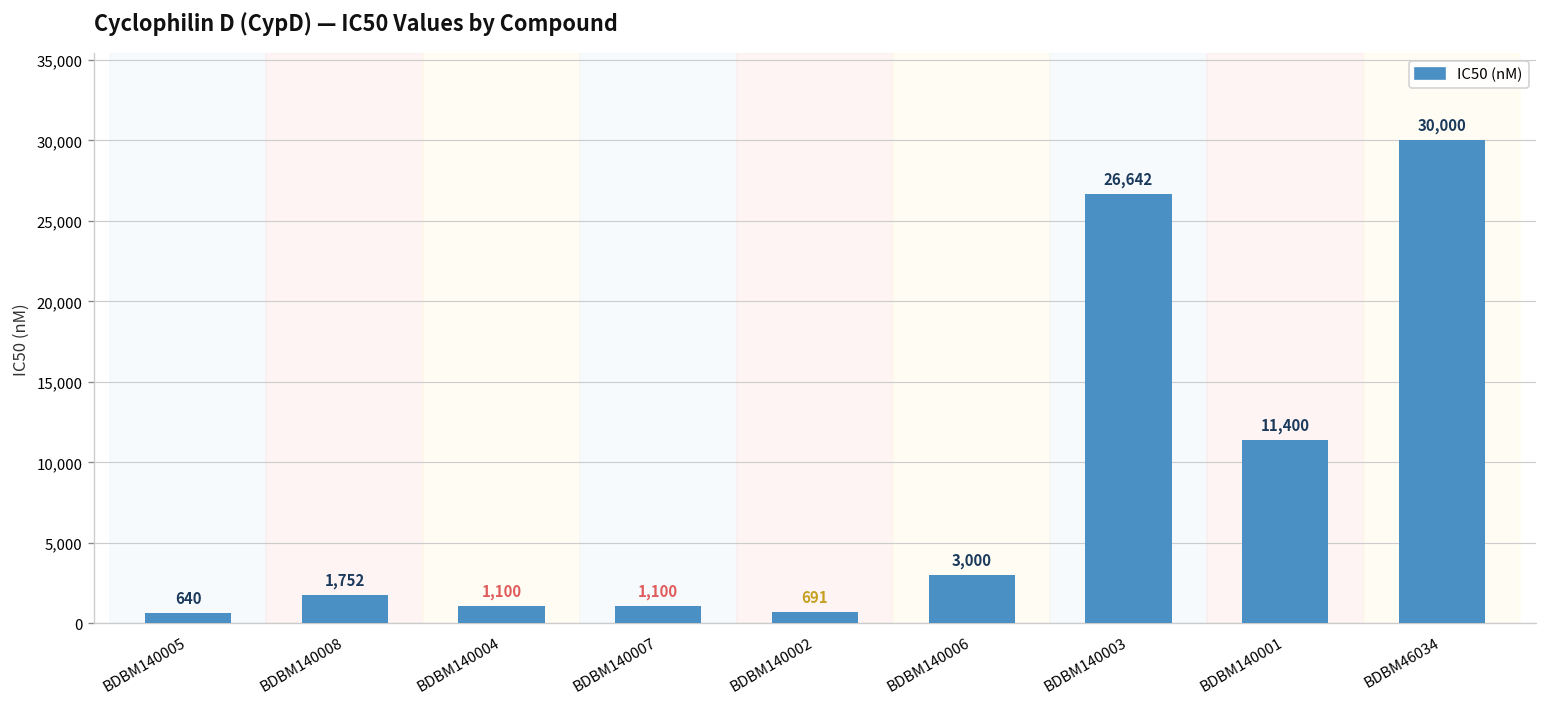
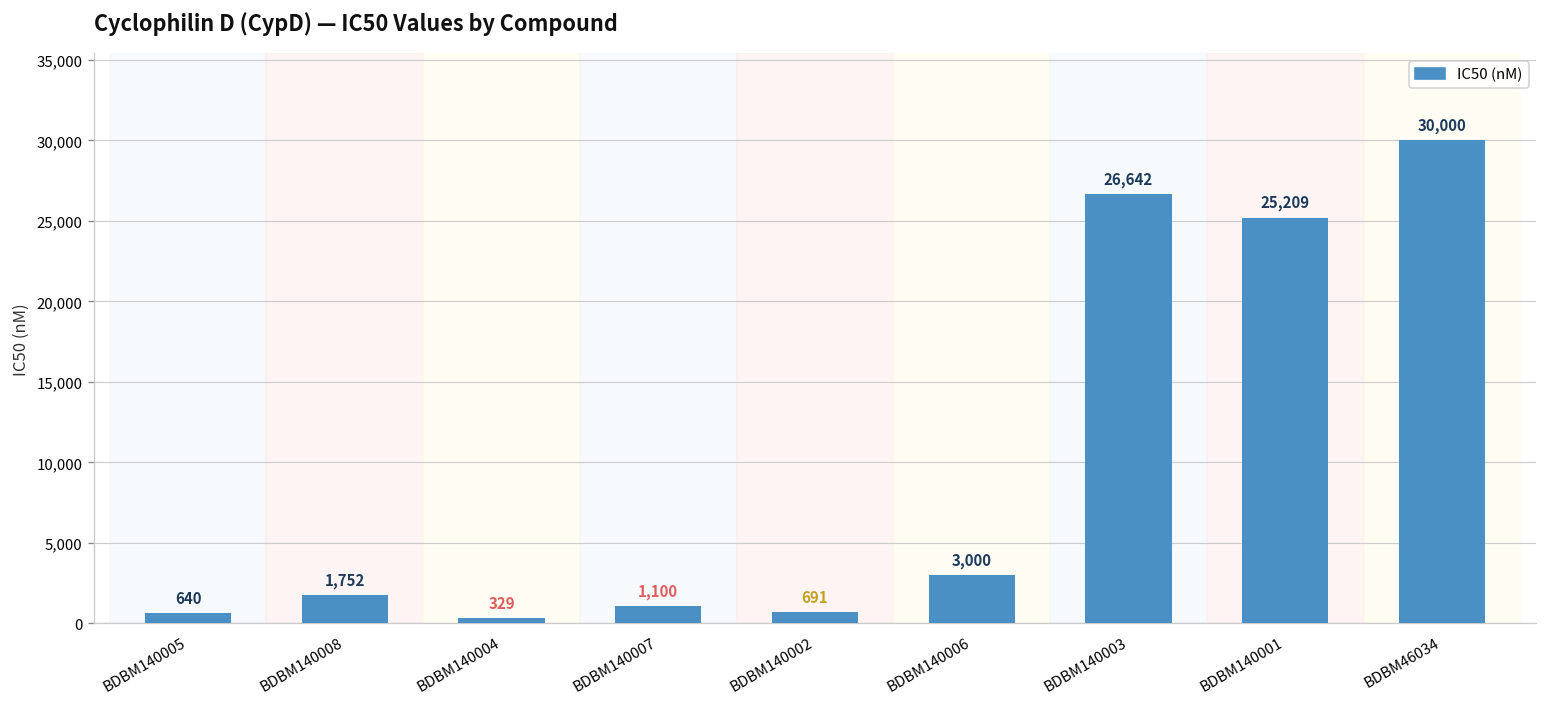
BDBM140004: 1,100 -> 329
BDBM140001: 11,400 -> 25,209
